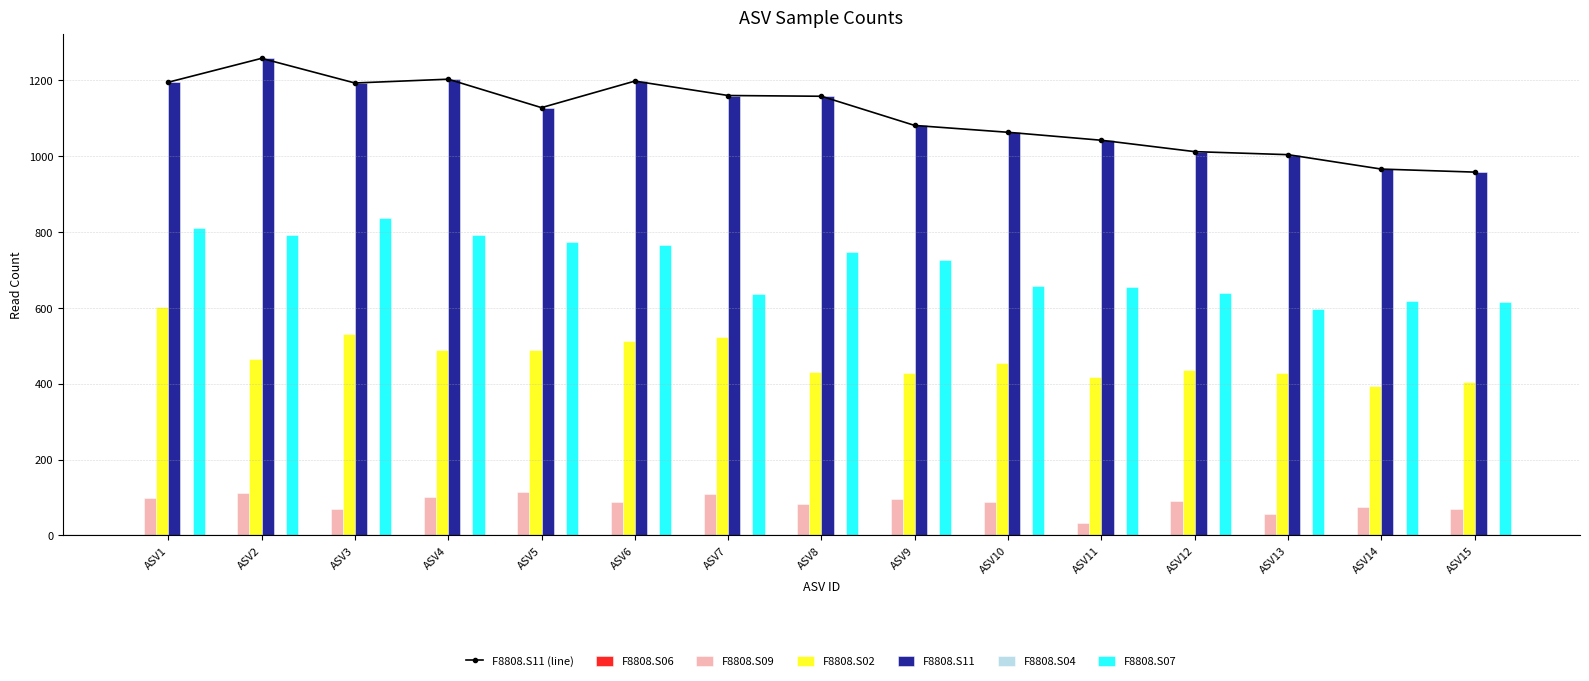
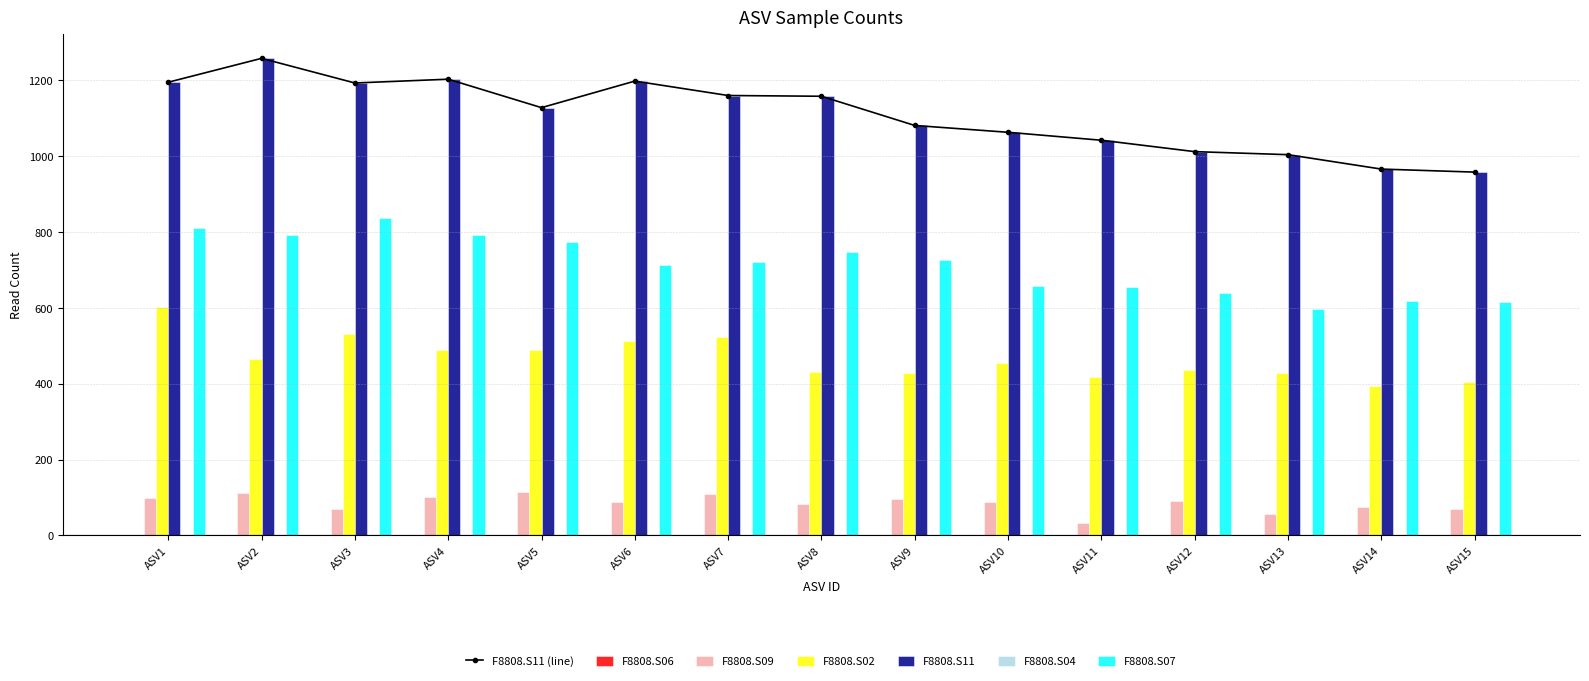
F8808.S07, ASV6: 770 -> 710
F8808.S07, ASV7: 640 -> 720
